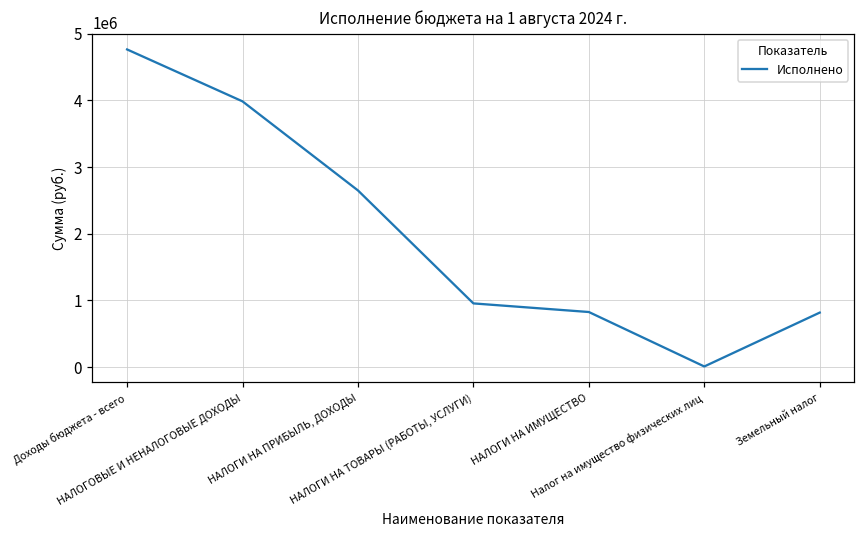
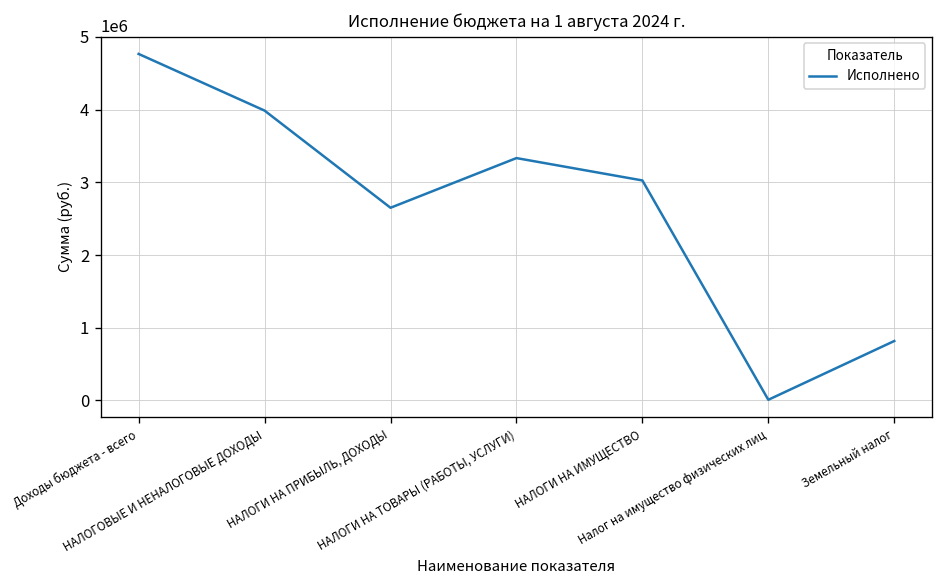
НАЛОГИ НА ТОВАРЫ (РАБОТЫ, УСЛУГИ): 1000000 -> 3300000
НАЛОГИ НА ИМУЩЕСТВО: 800000 -> 3000000
